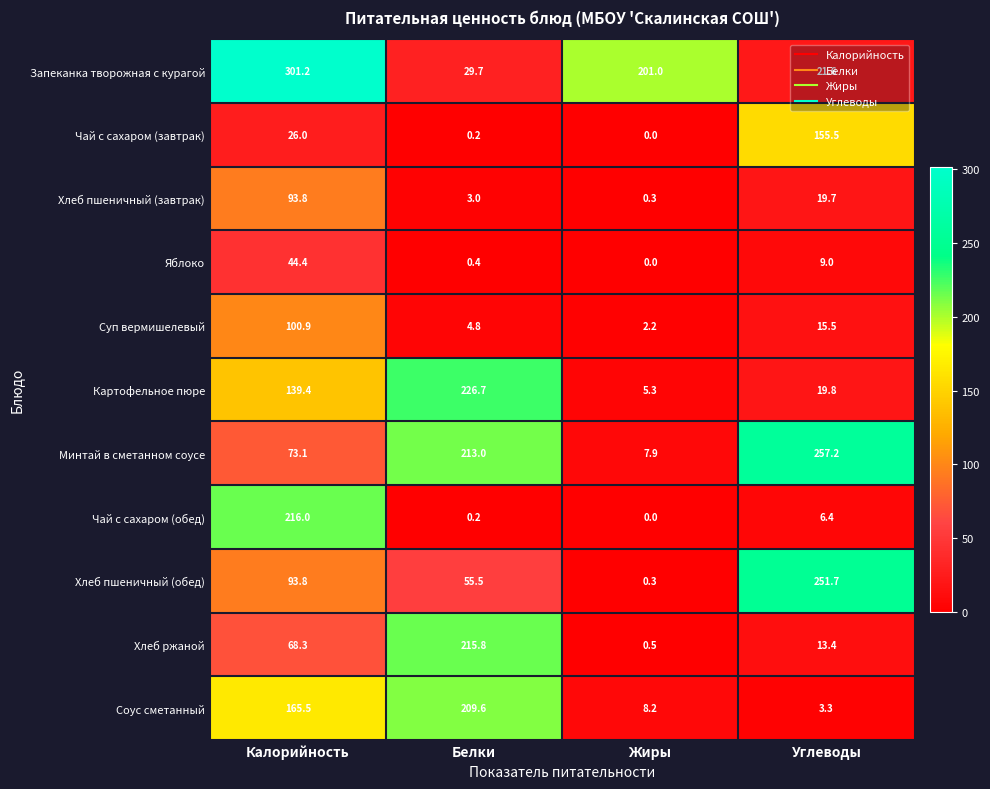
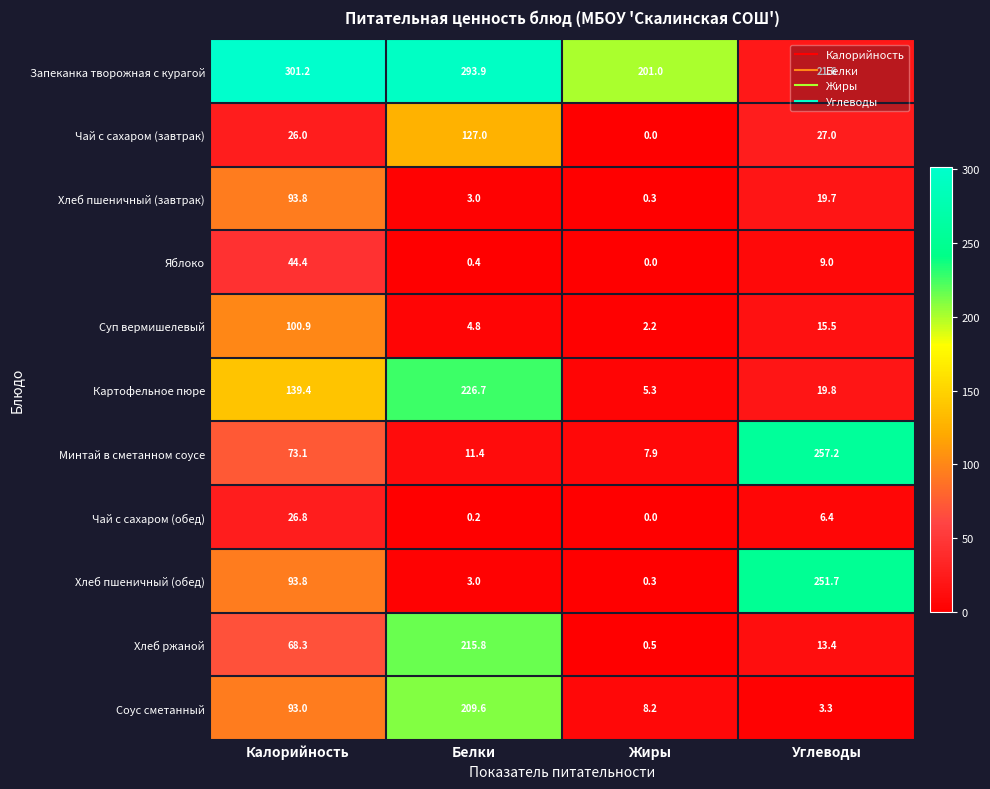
Запеканка творожная с курагой, Белки: 29.7 -> 293.9
Чай с сахаром (завтрак), Белки: 0.2 -> 127.0
Чай с сахаром (завтрак), Углеводы: 155.5 -> 27.0
Минтай в сметанном соусе, Белки: 213.0 -> 11.4
Чай с сахаром (обед), Калорийность: 216.0 -> 26.8
Хлеб пшеничный (обед), Белки: 55.5 -> 3.0
Соус сметанный, Калорийность: 165.5 -> 93.0
